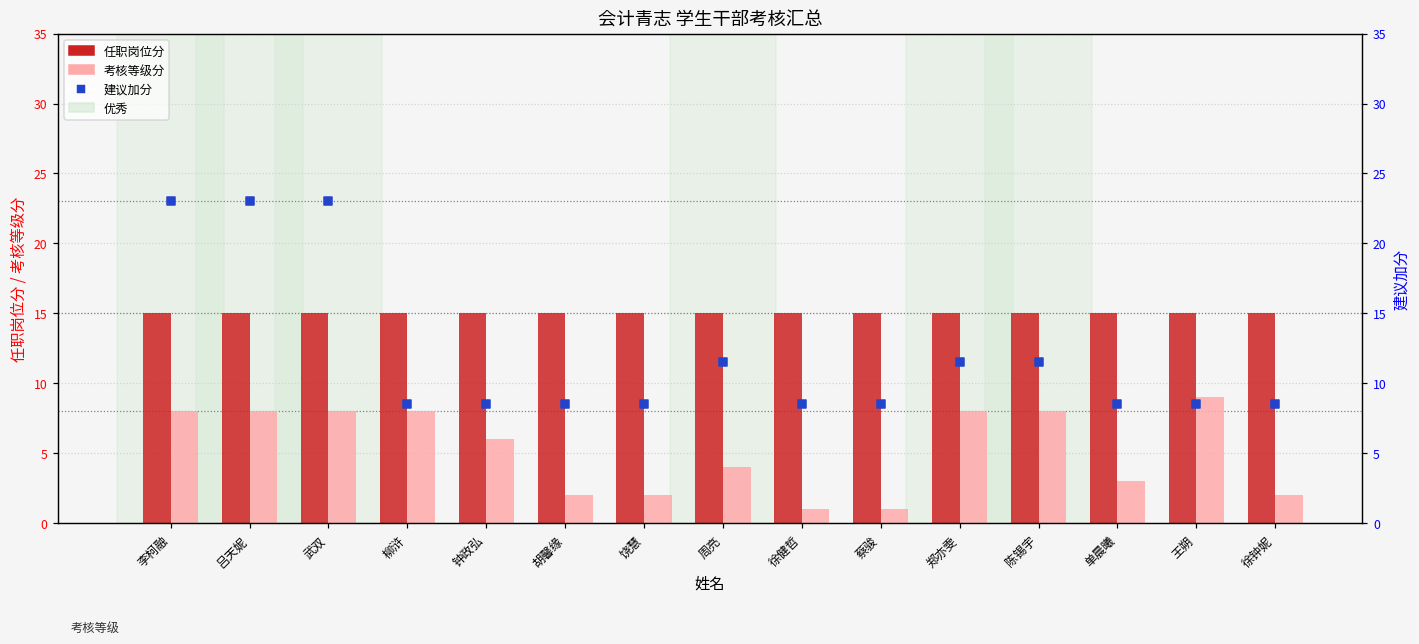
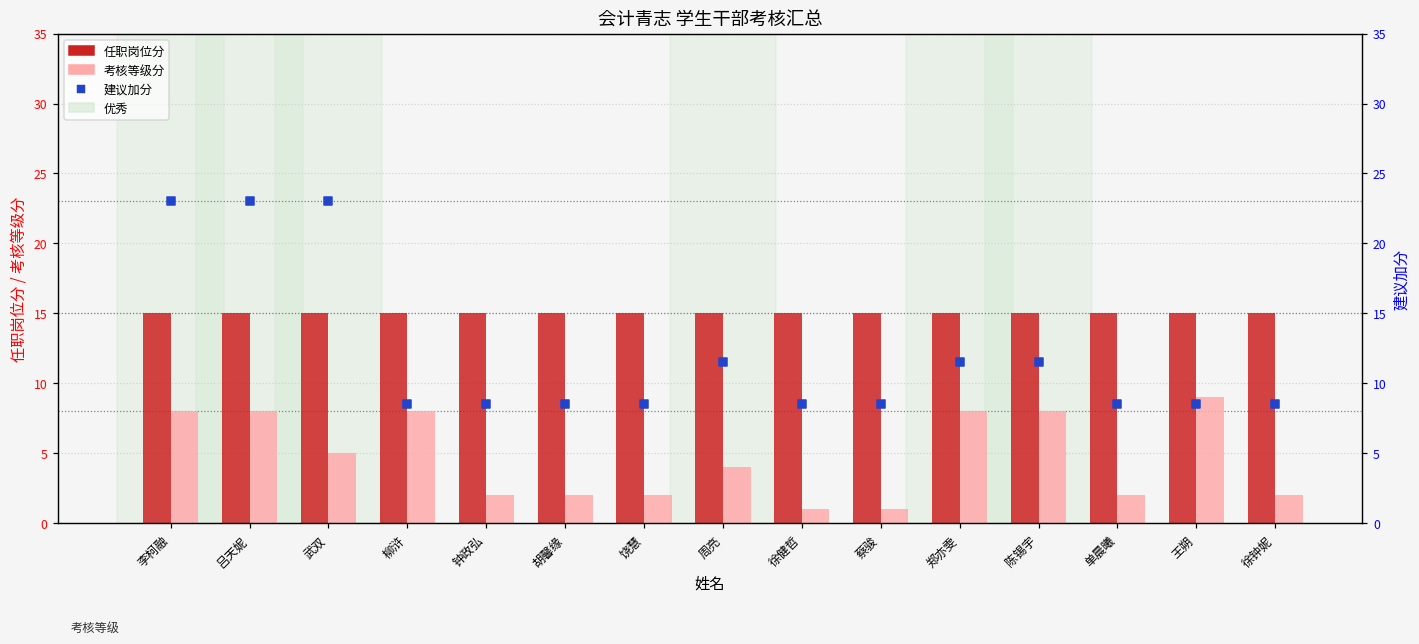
考核等级分, 武双: 8 -> 5
考核等级分, 钟政弘: 6 -> 2
考核等级分, 单晨曦: 3 -> 2
